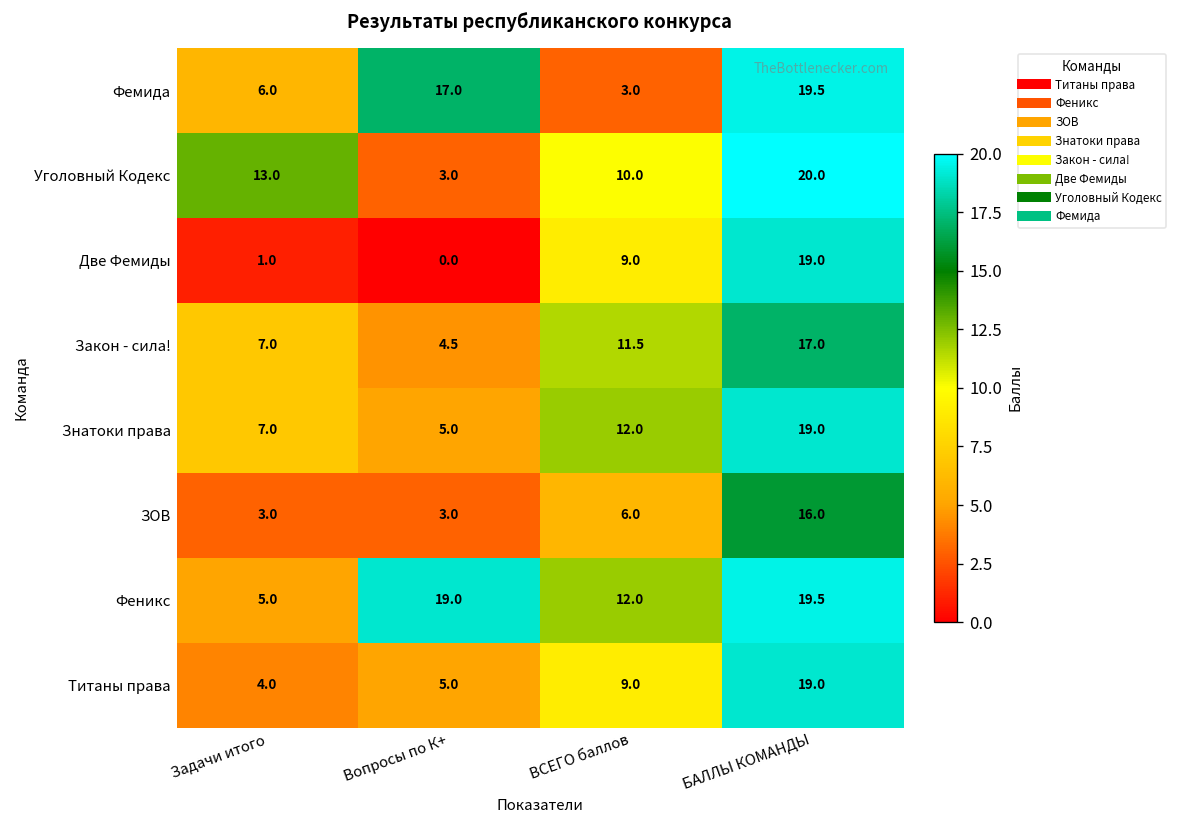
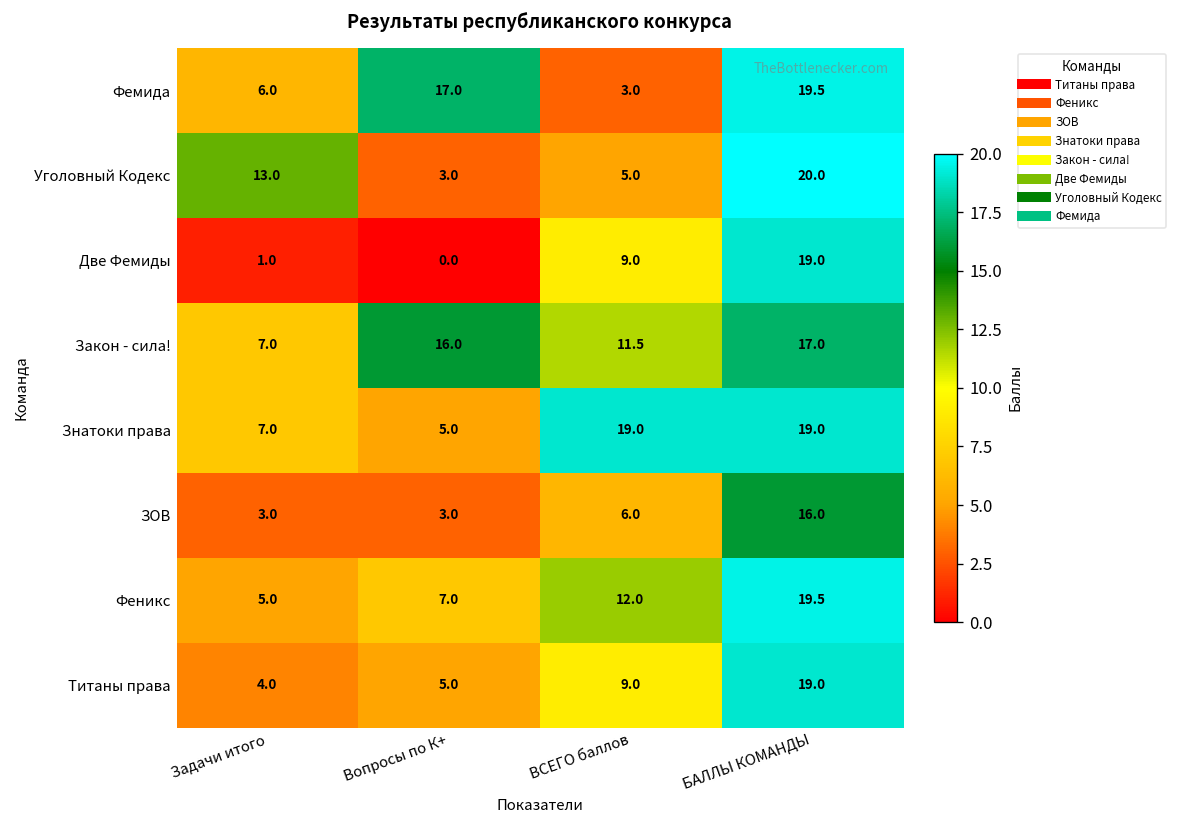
Уголовный Кодекс, ВСЕГО баллов: 10.0 -> 5.0
Закон - сила!, Вопросы по К+: 4.5 -> 16.0
Знатоки права, ВСЕГО баллов: 12.0 -> 19.0
Феникс, Вопросы по К+: 19.0 -> 7.0
